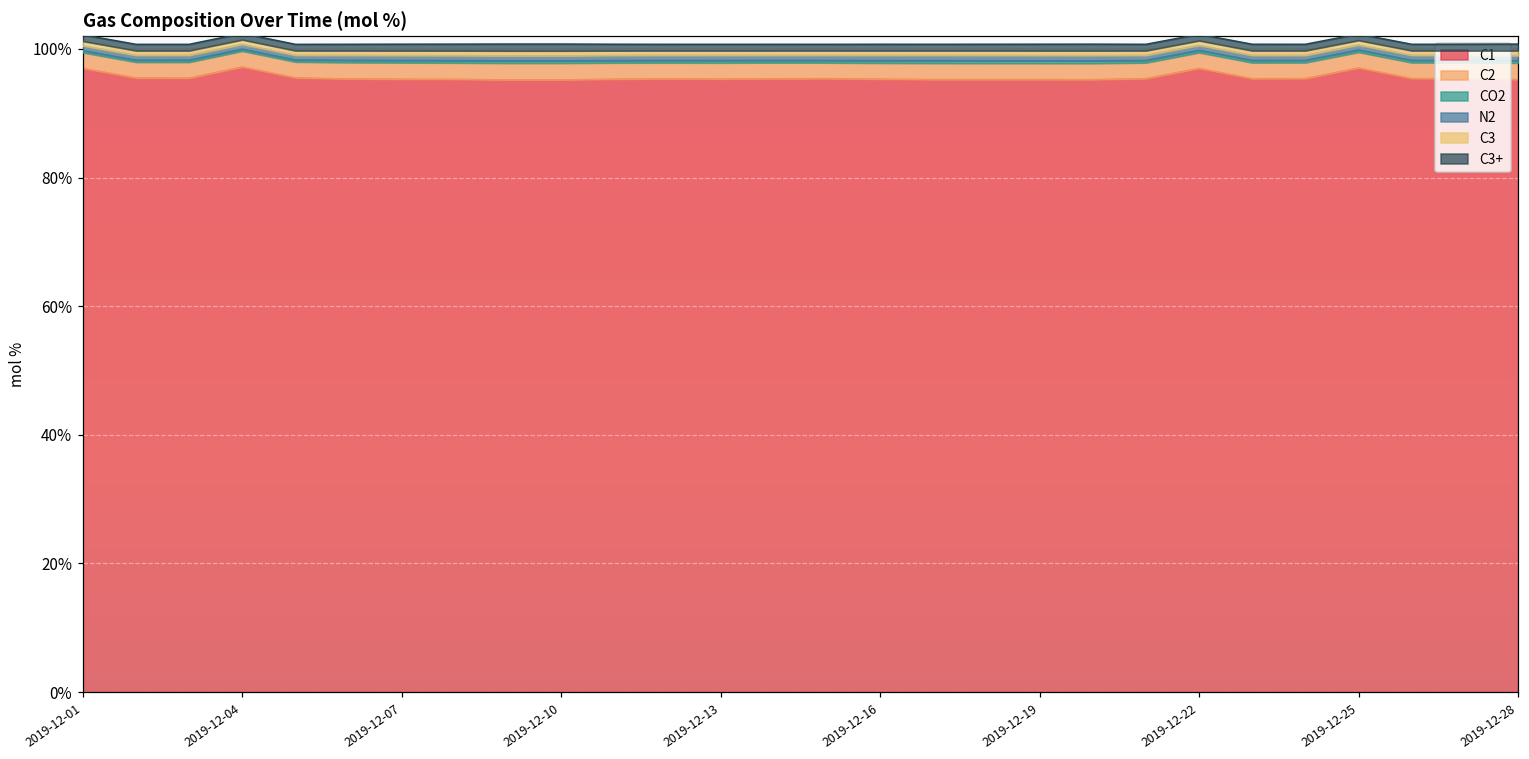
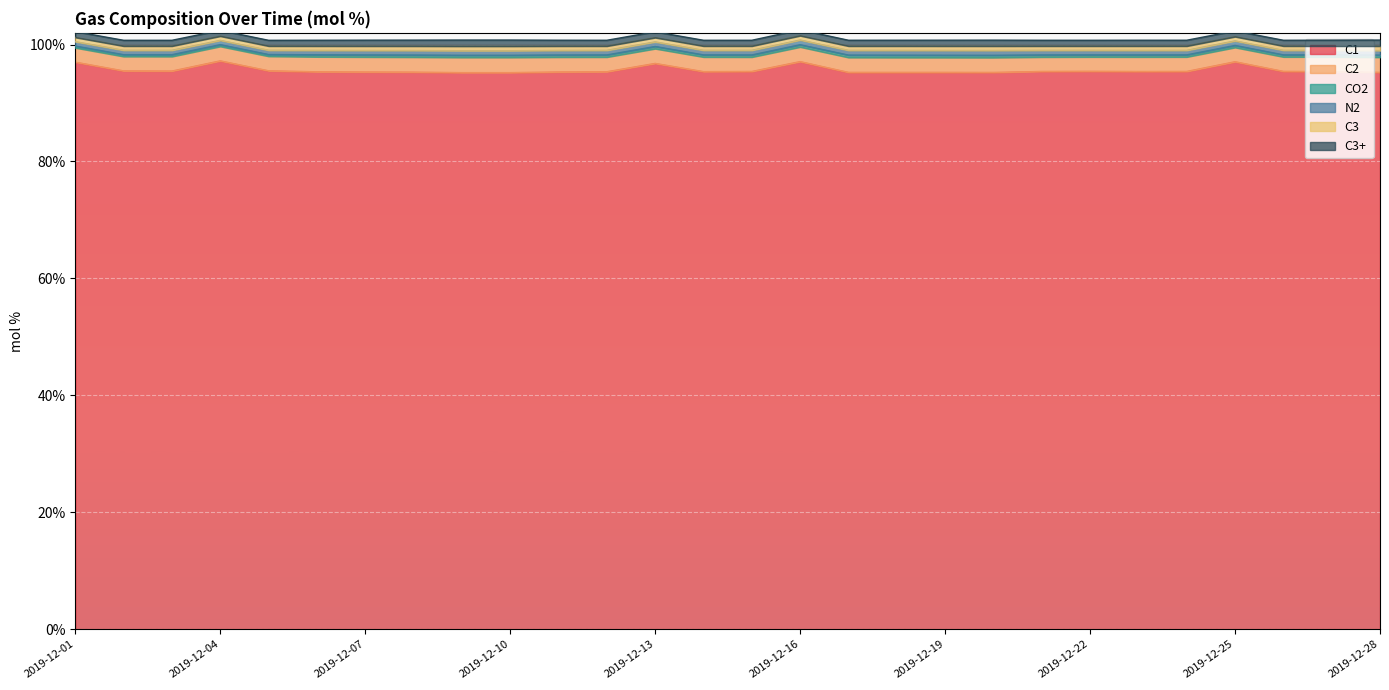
C1, 2019-12-13: 95% -> 97%
C1, 2019-12-16: 95% -> 97%
C1, 2019-12-22: 97% -> 95%
